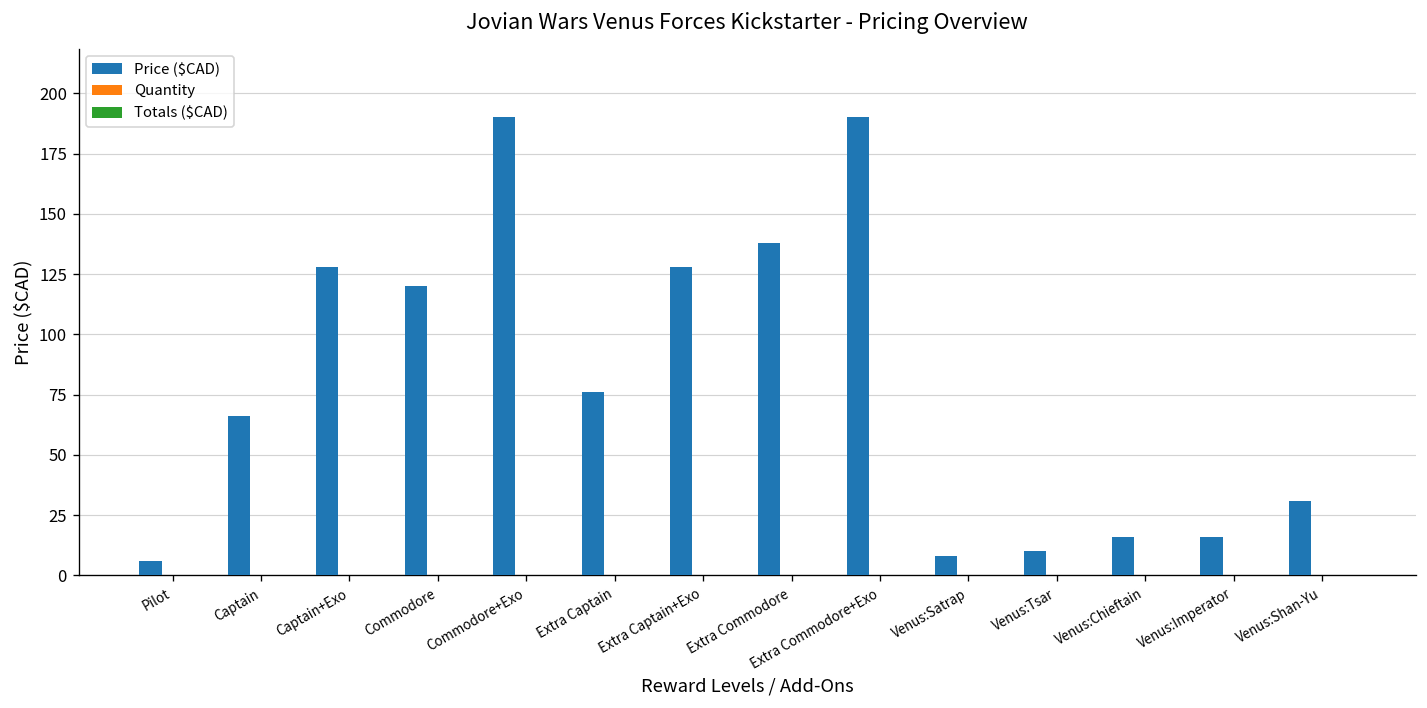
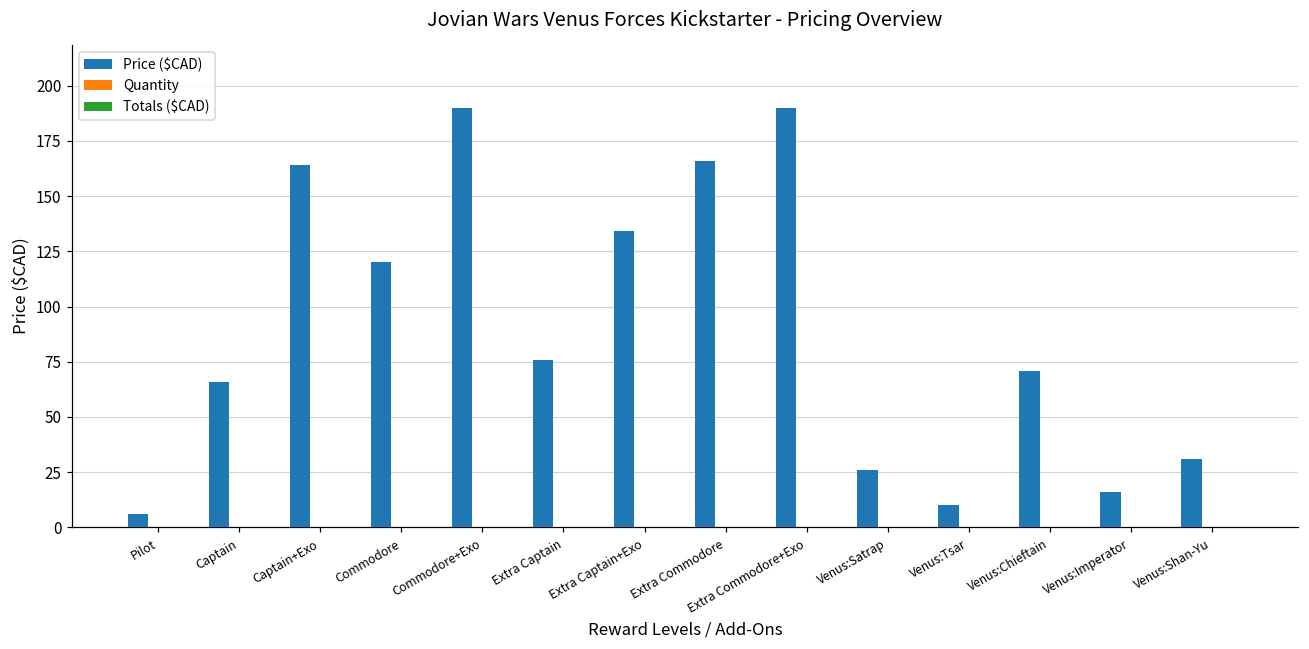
Price ($CAD), Captain+Exo: 128 -> 164
Price ($CAD), Extra Captain+Exo: 128 -> 134
Price ($CAD), Extra Commodore: 138 -> 166
Price ($CAD), Venus:Satrap: 8 -> 26
Price ($CAD), Venus:Chieftain: 16 -> 71
